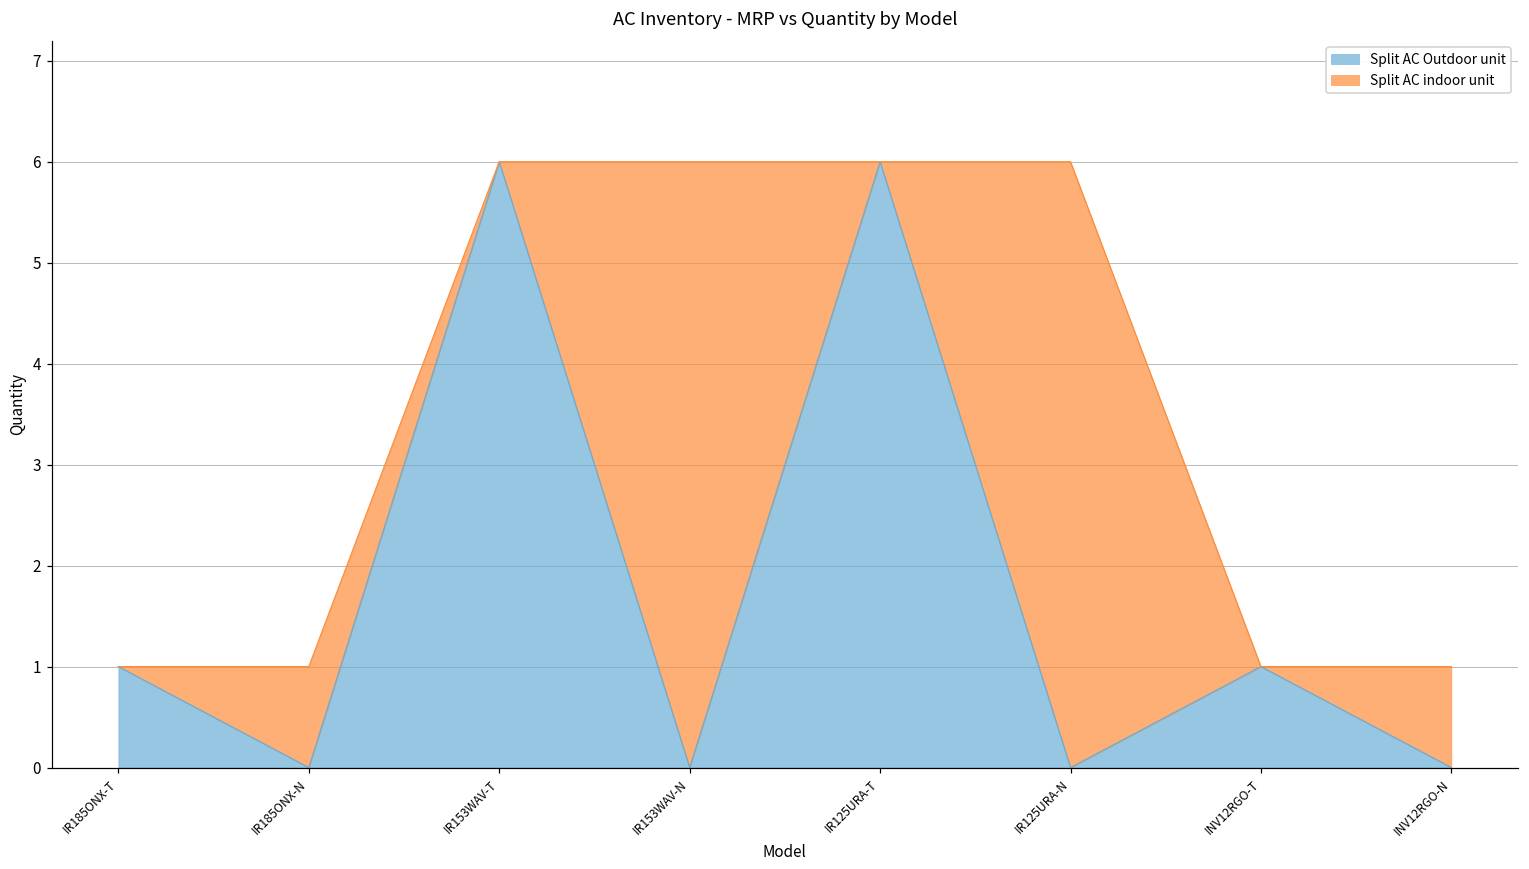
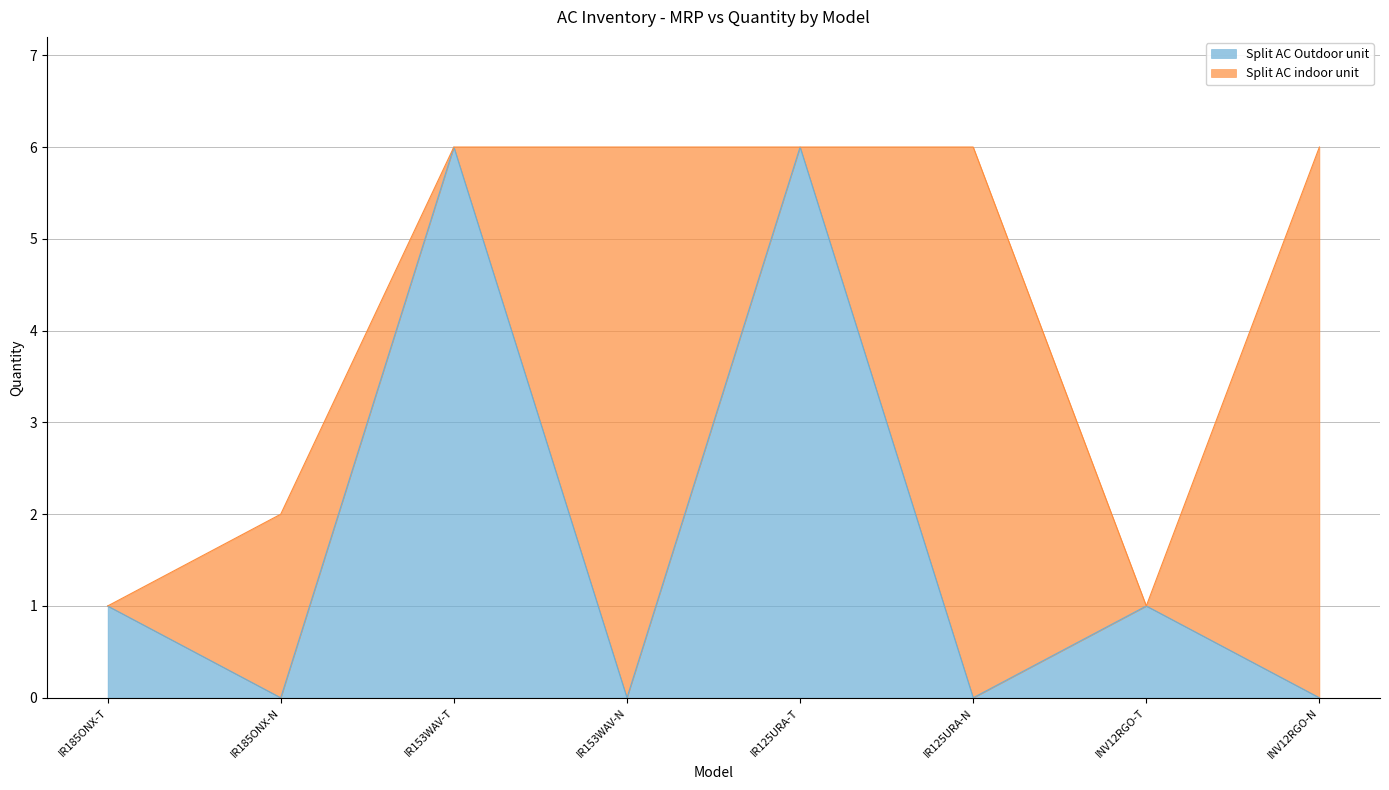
Split AC indoor unit, IR185ONX-N: 1 -> 2
Split AC indoor unit, INV12RGO-N: 1 -> 6
